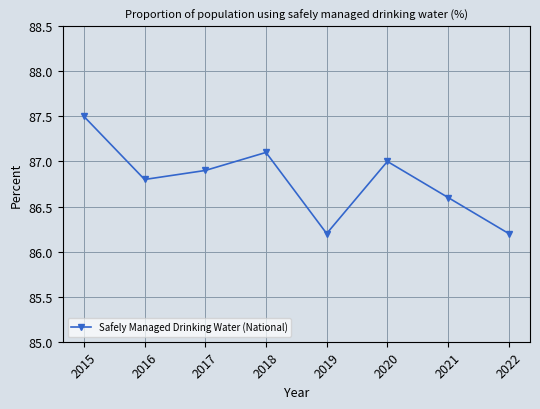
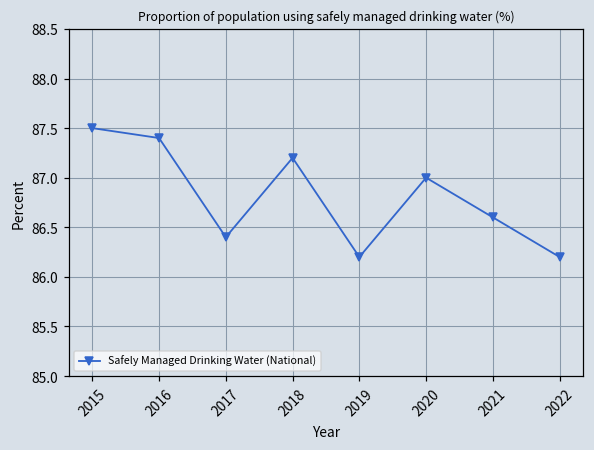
2016: 86.8 -> 87.4
2017: 86.9 -> 86.4
2018: 87.1 -> 87.2
